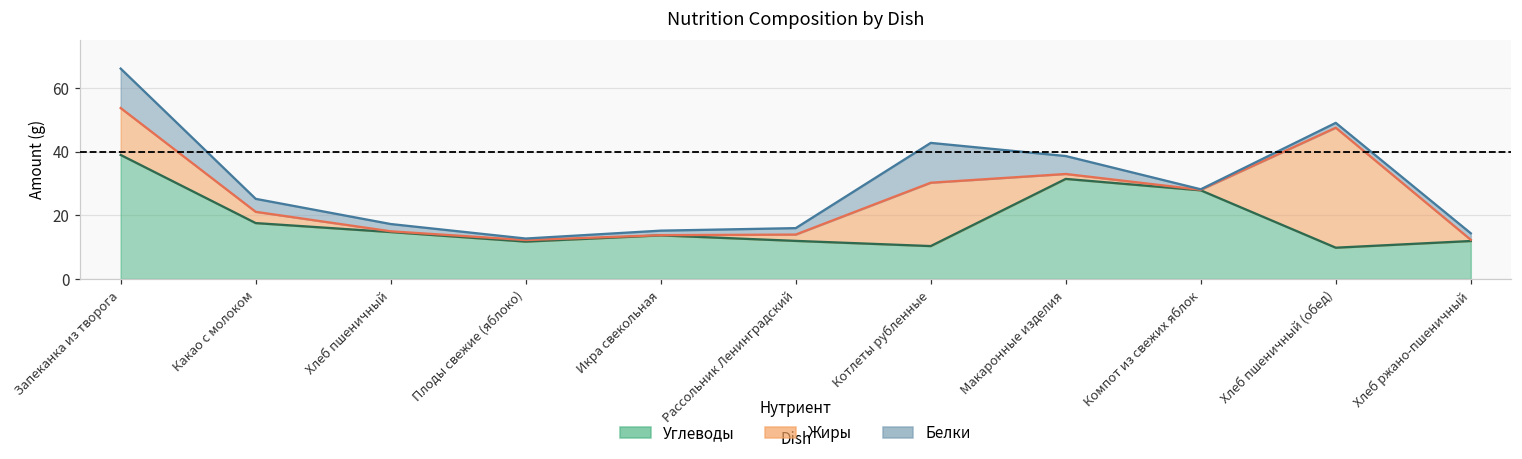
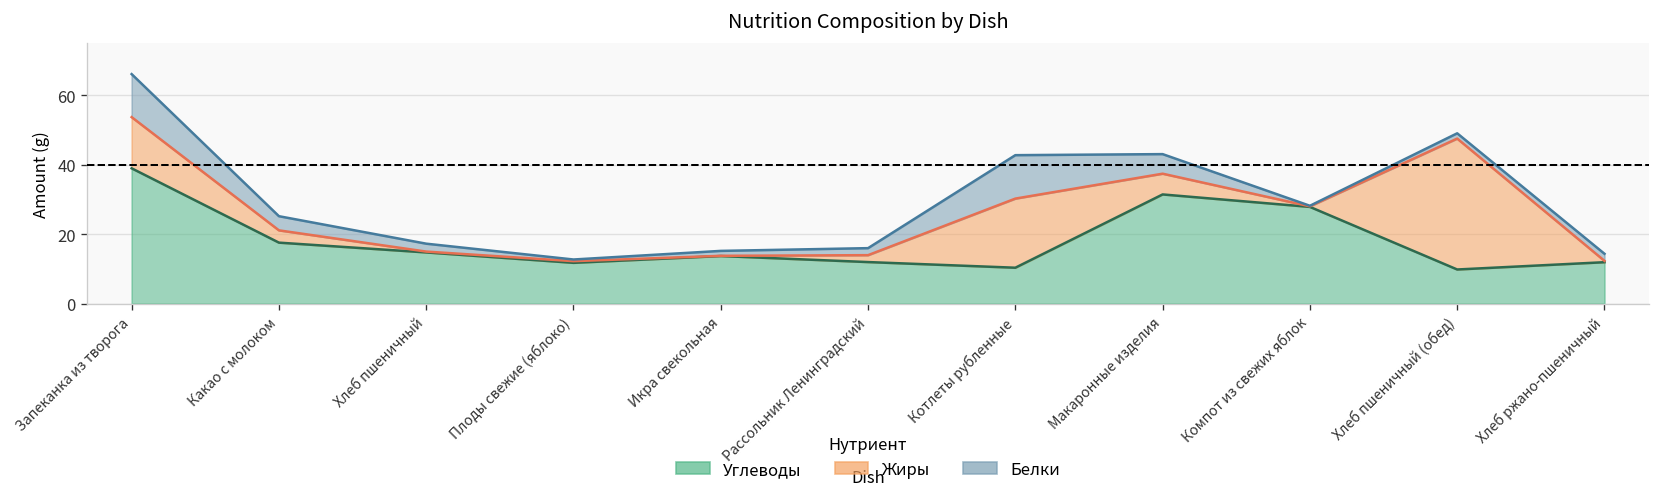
Жиры, Макаронные изделия: 2 -> 6
